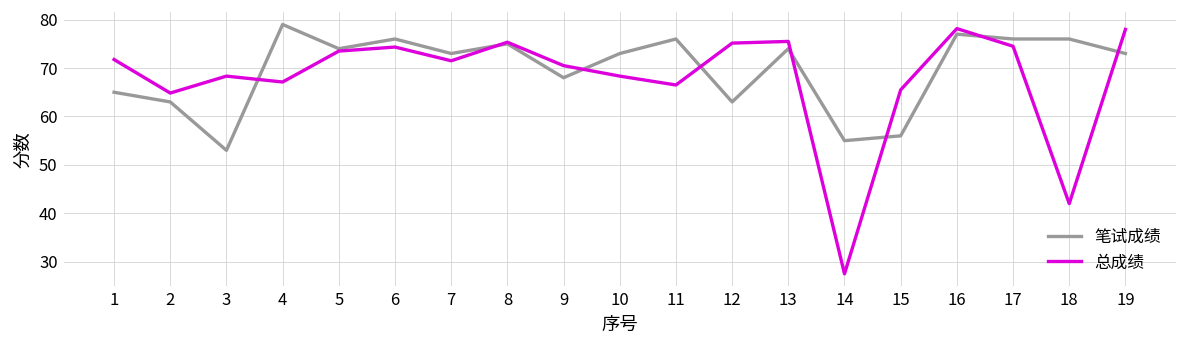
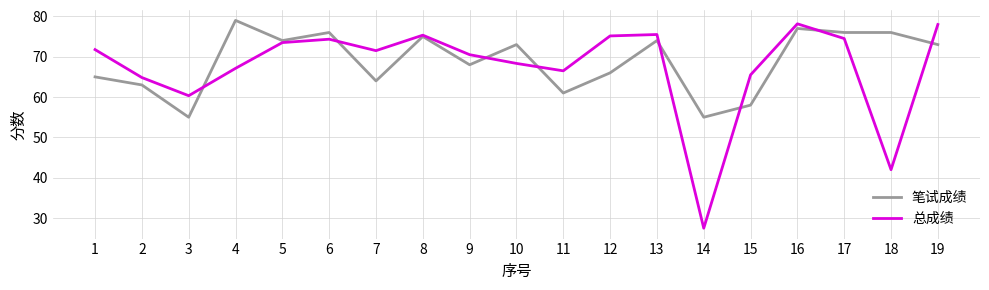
笔试成绩, 3: 53 -> 55
总成绩, 3: 68 -> 60
笔试成绩, 7: 73 -> 64
笔试成绩, 11: 76 -> 61
笔试成绩, 12: 63 -> 66
笔试成绩, 15: 56 -> 58
